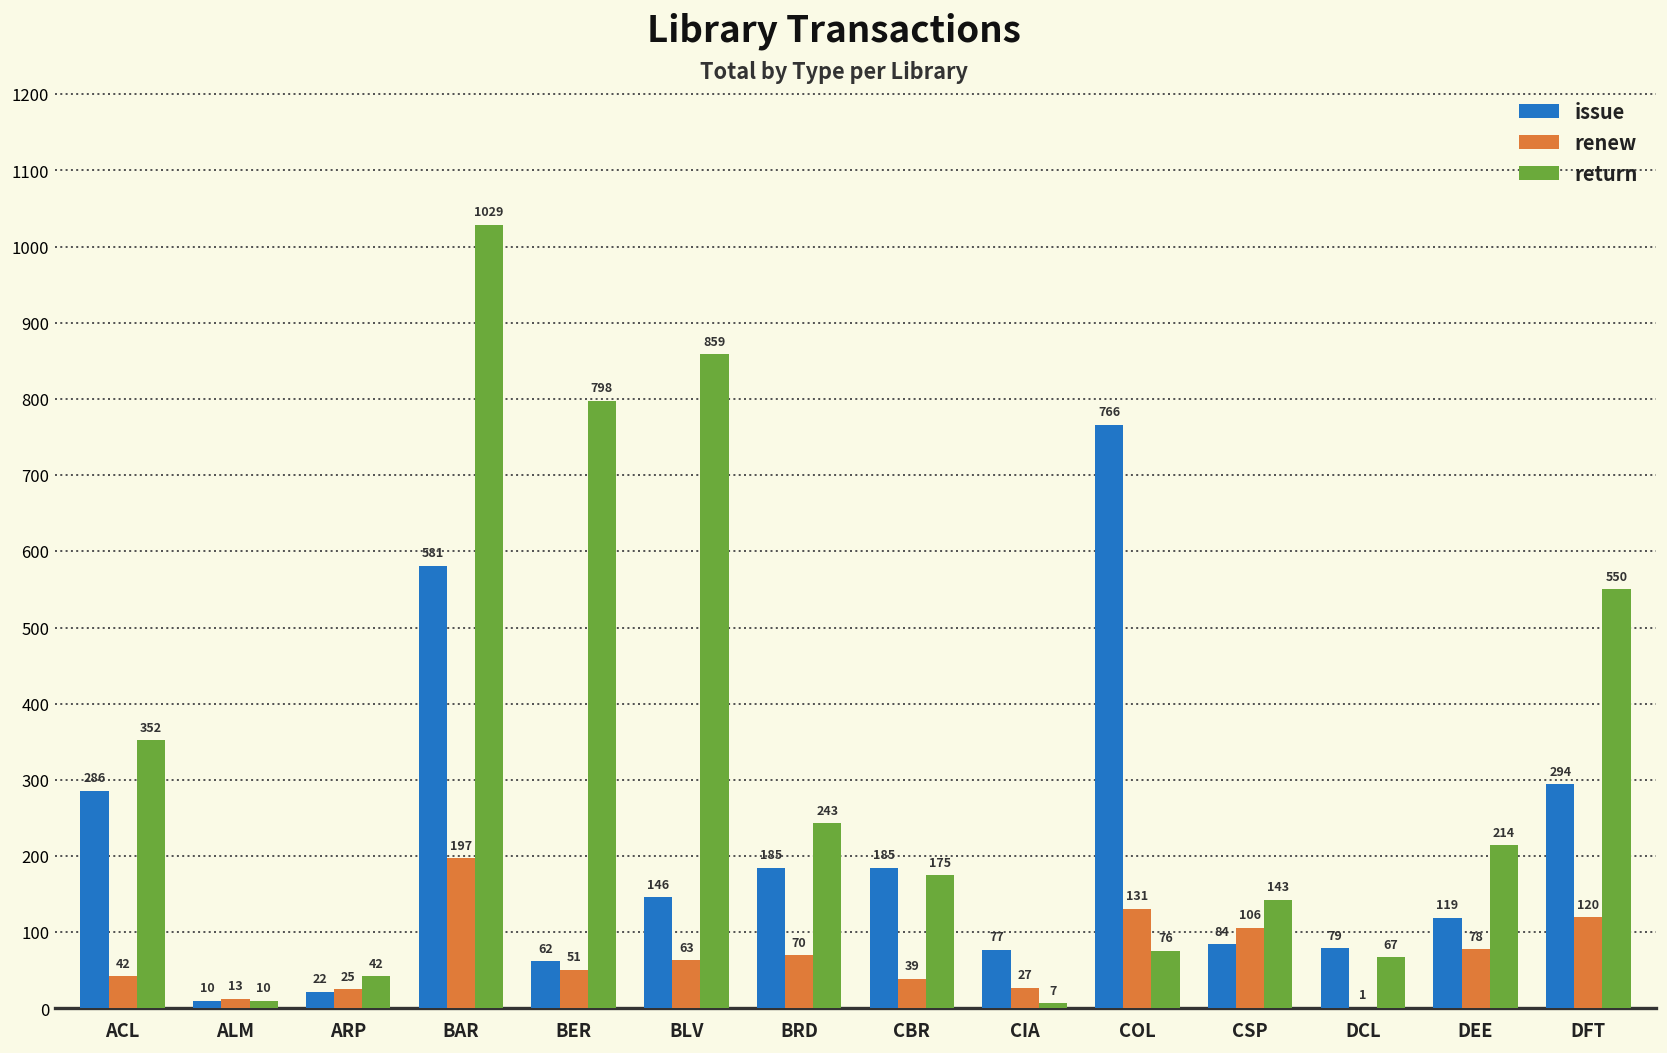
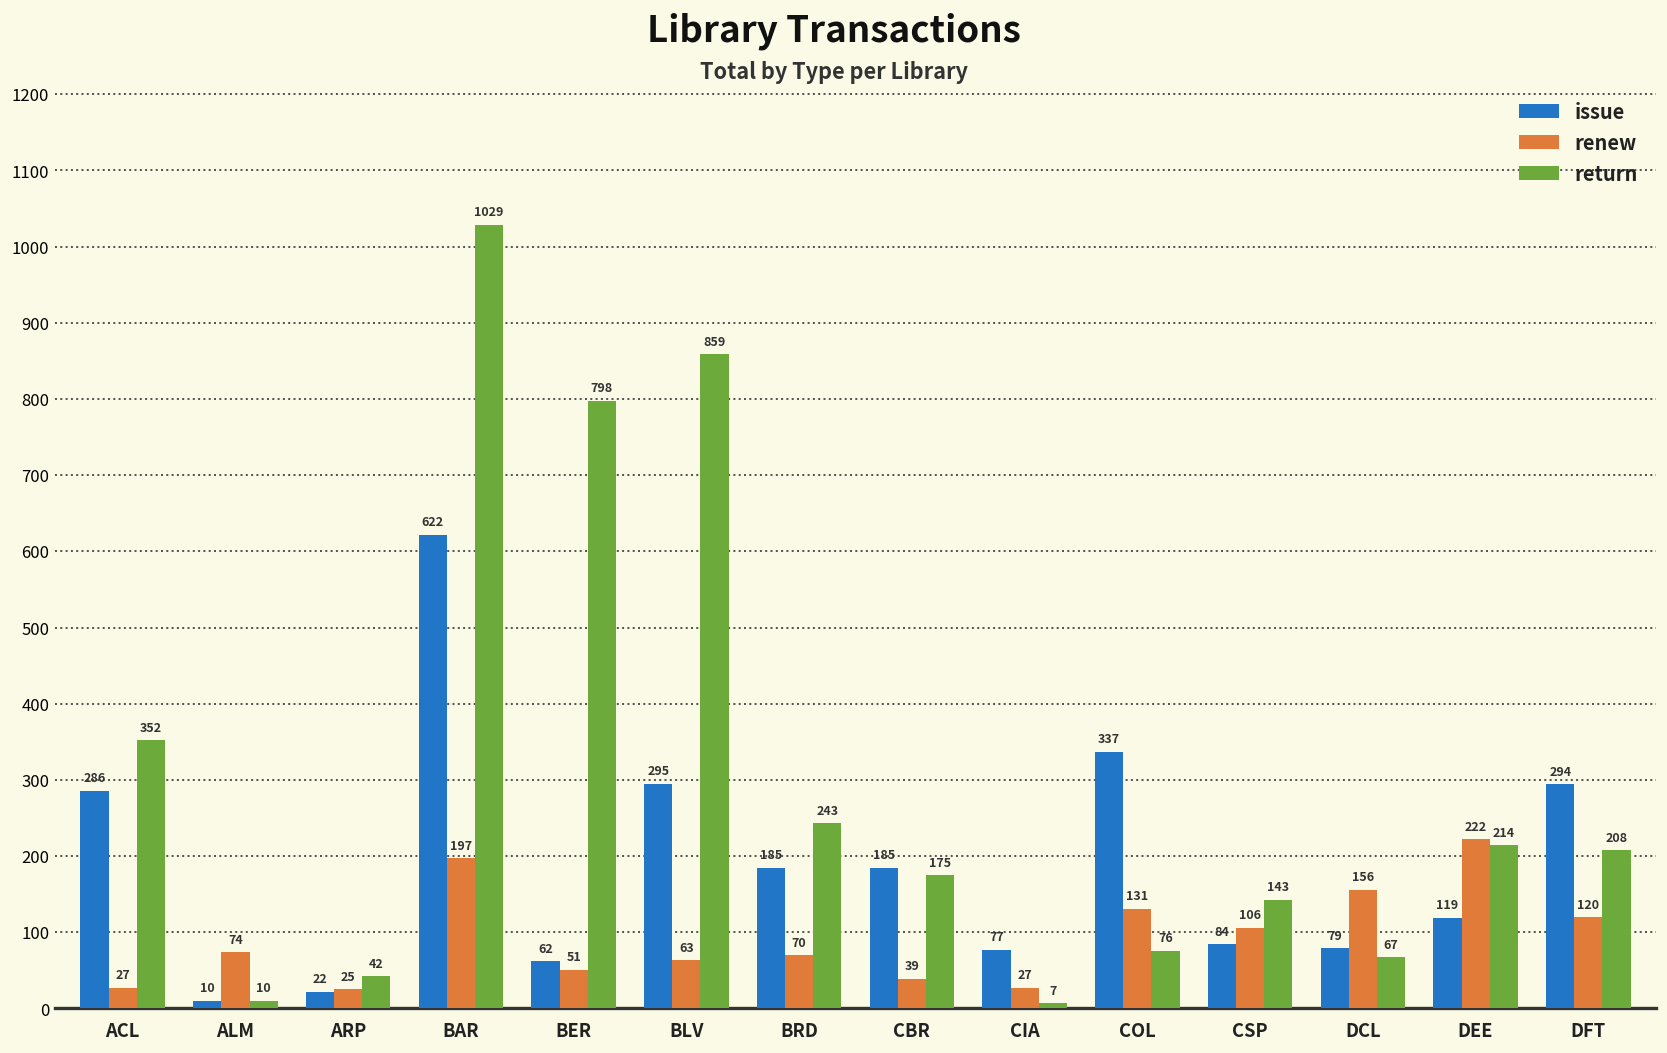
renew, ACL: 42 -> 27
renew, ALM: 13 -> 74
issue, BAR: 581 -> 622
issue, BLV: 146 -> 295
issue, COL: 766 -> 337
renew, DCL: 1 -> 156
renew, DEE: 78 -> 222
return, DFT: 550 -> 208
